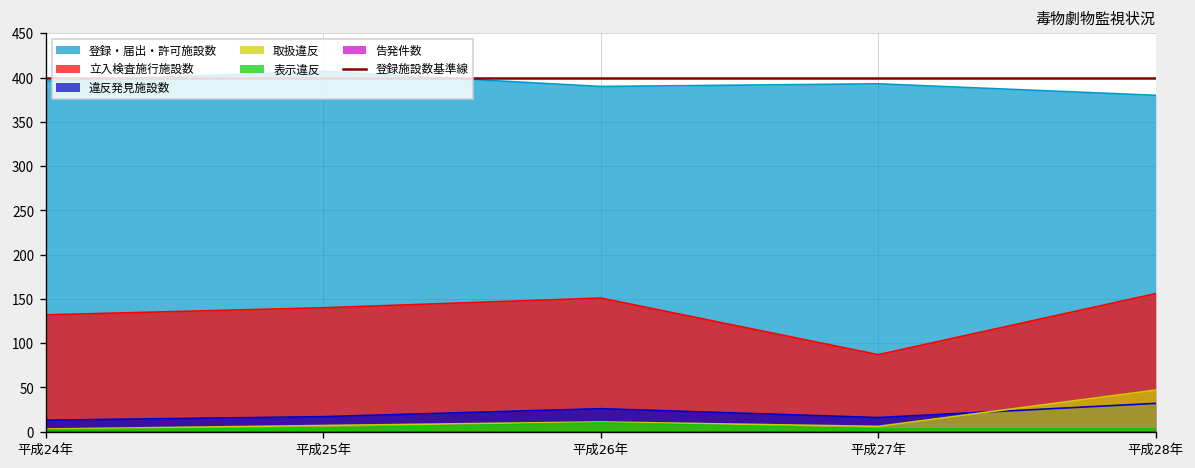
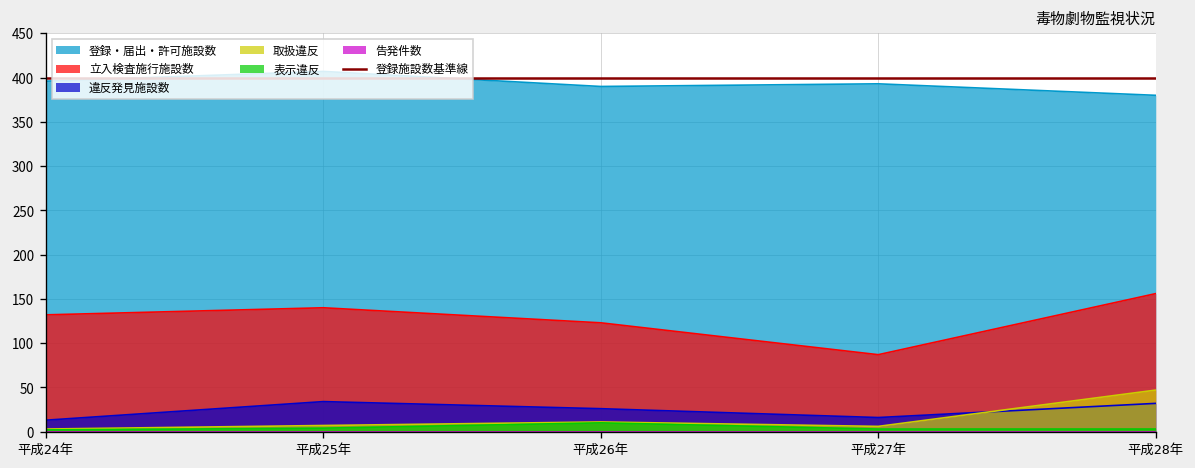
違反発見施設数, 平成25年: 20 -> 30
立入検査施行施設数, 平成26年: 150 -> 120
